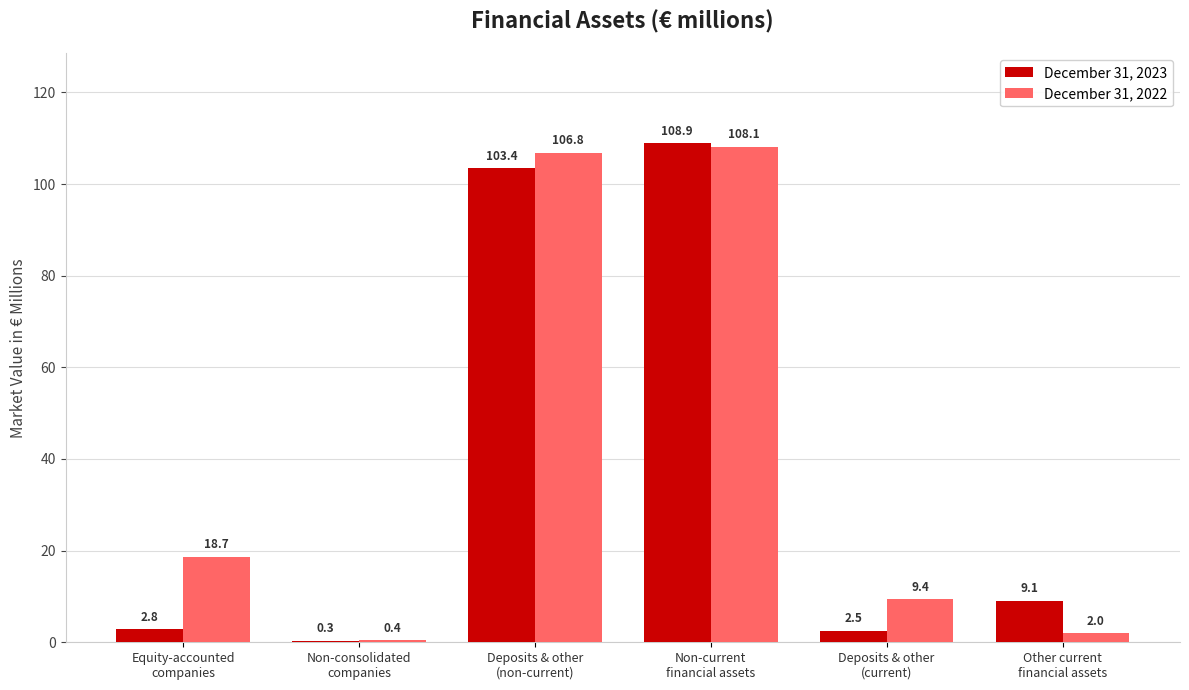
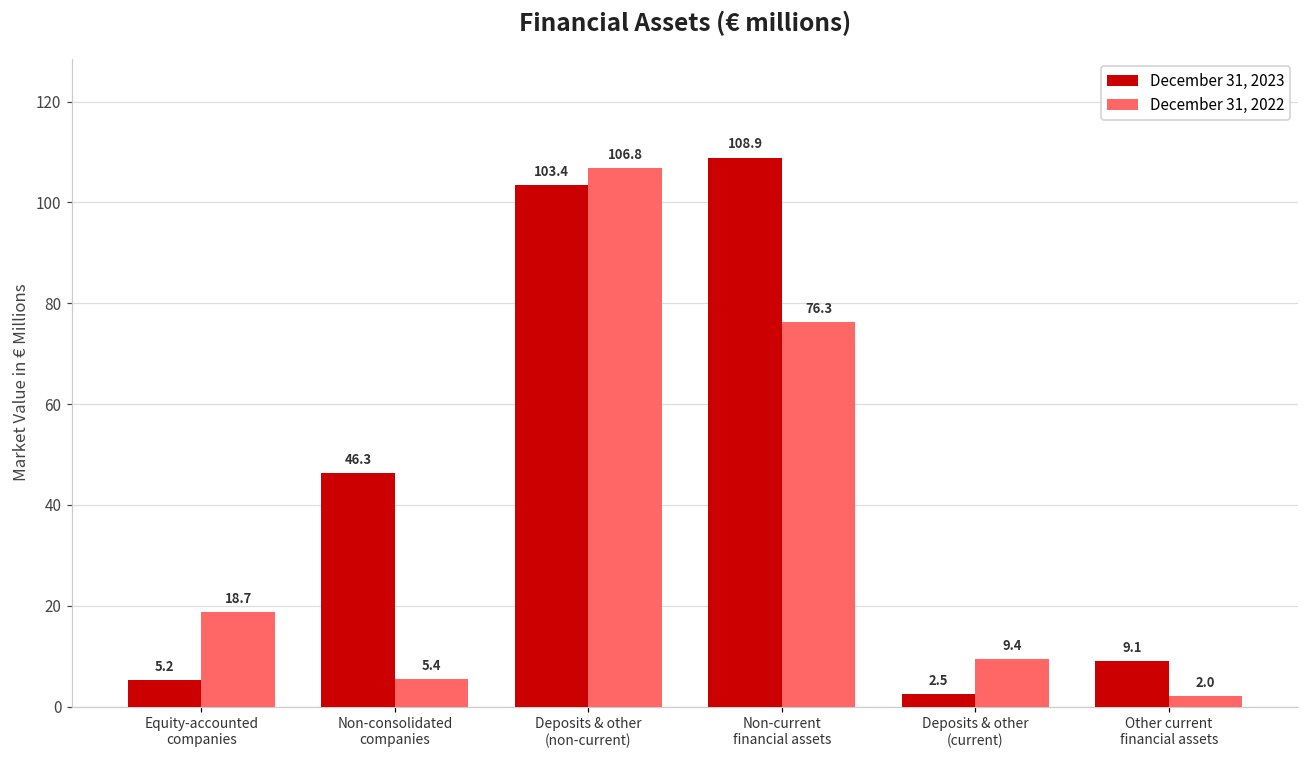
December 31, 2023, Equity-accounted companies: 2.8 -> 5.2
December 31, 2023, Non-consolidated companies: 0.3 -> 46.3
December 31, 2022, Non-consolidated companies: 0.4 -> 5.4
December 31, 2022, Non-current financial assets: 108.1 -> 76.3
